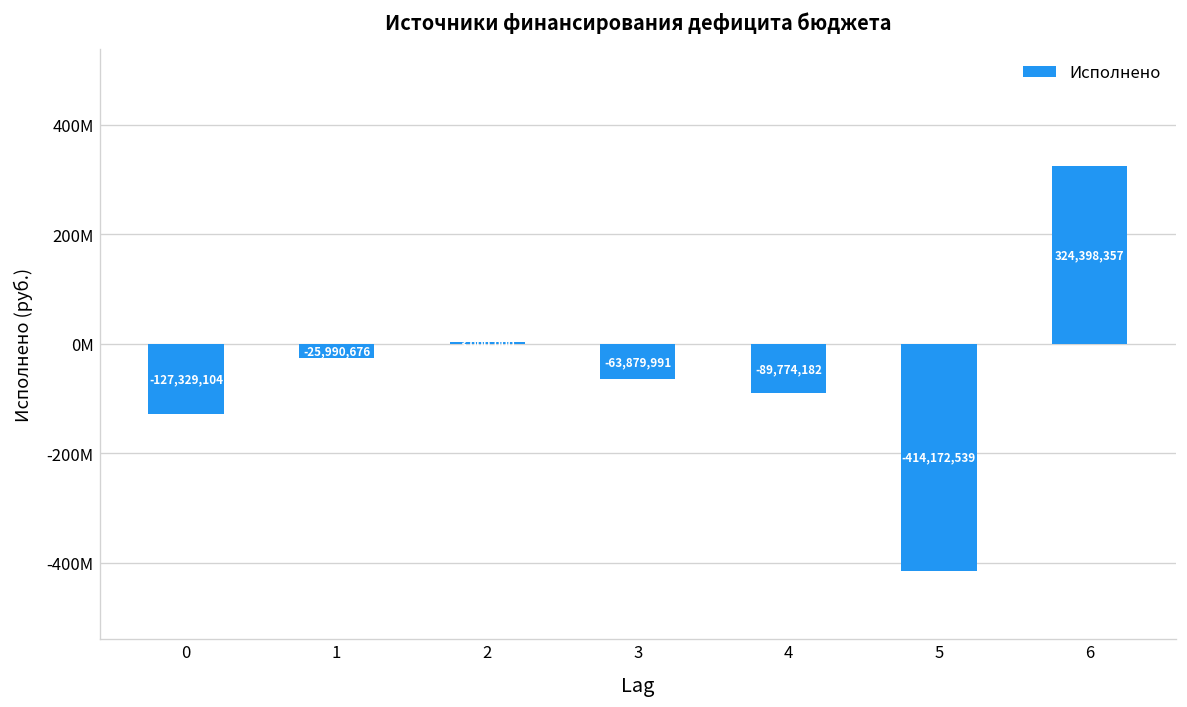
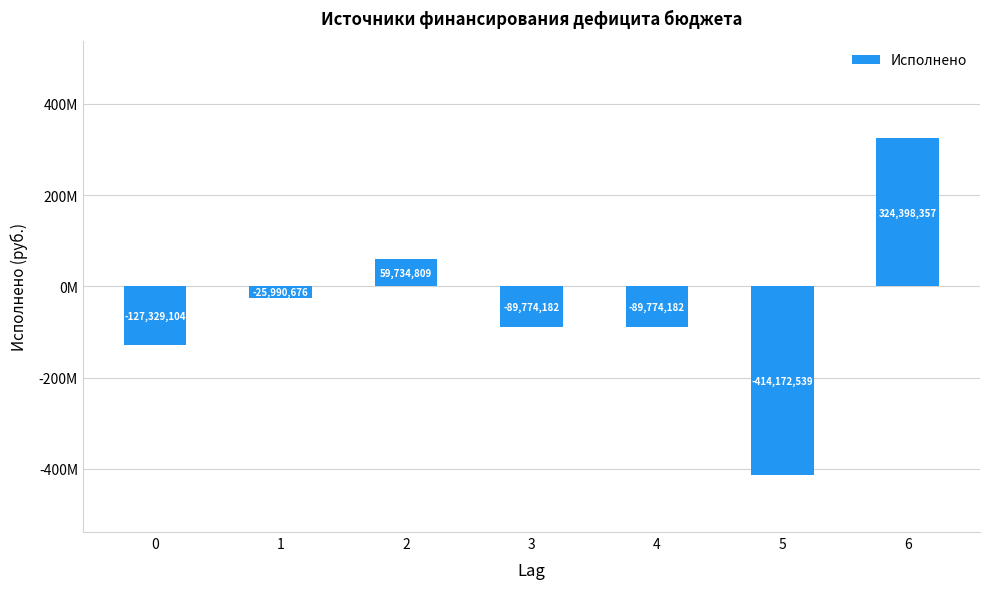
2: 0 -> 60000000
3: -63,879,991 -> -89,774,182
